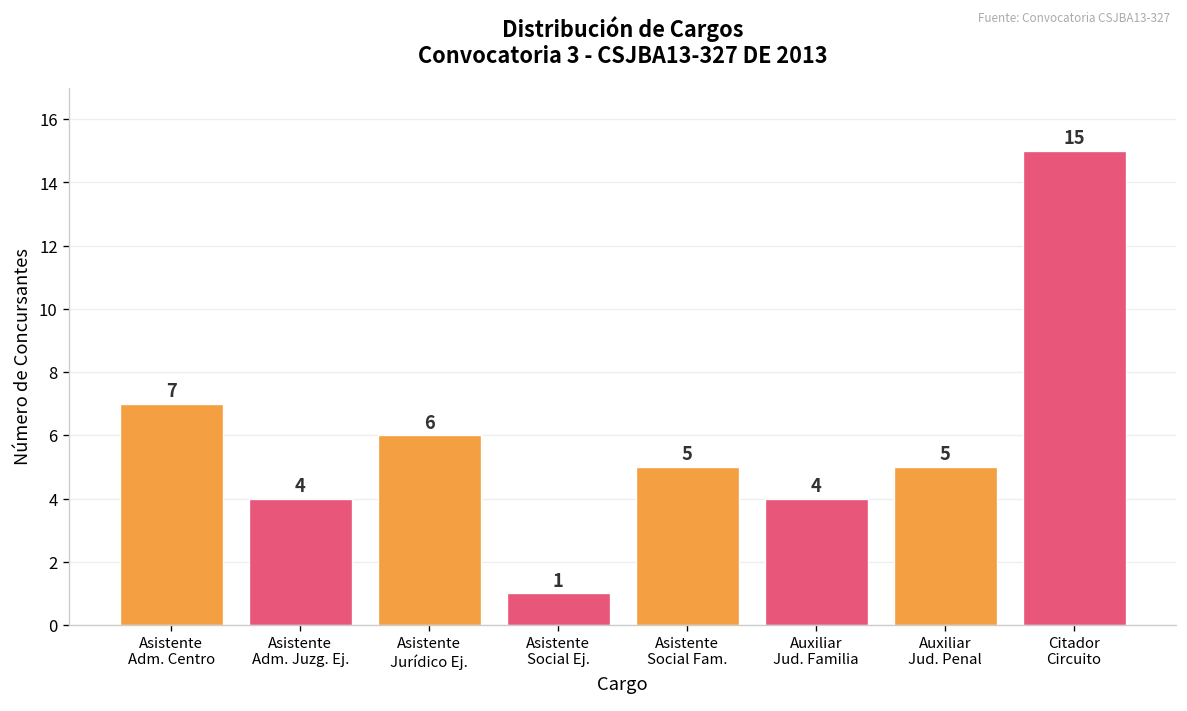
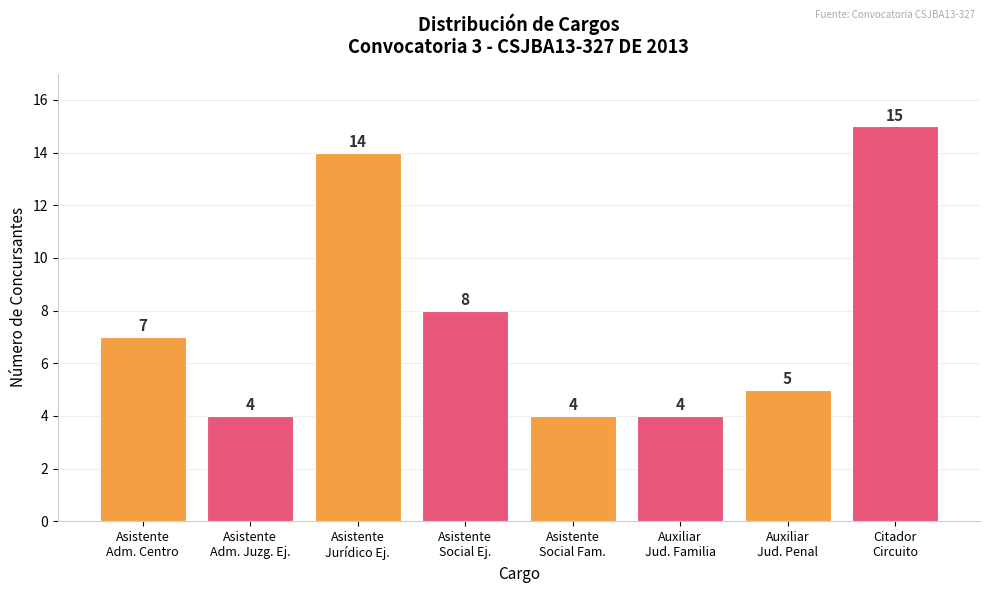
Asistente Jurídico Ej.: 6 -> 14
Asistente Social Ej.: 1 -> 8
Asistente Social Fam.: 5 -> 4
